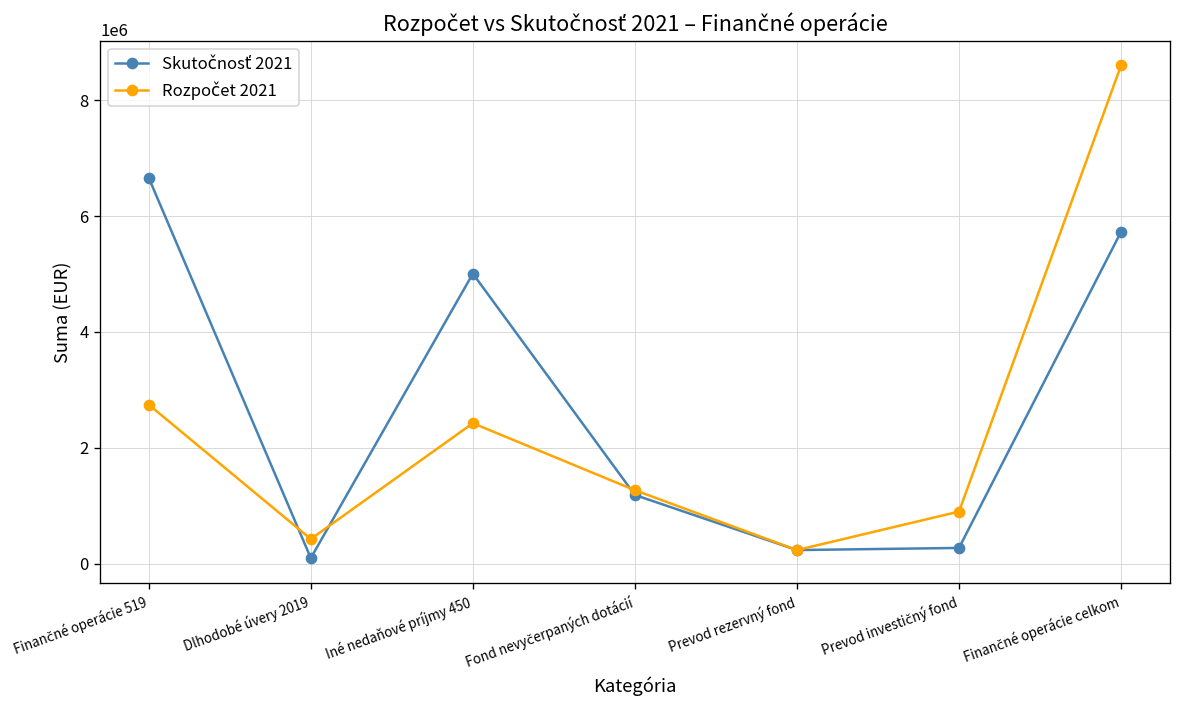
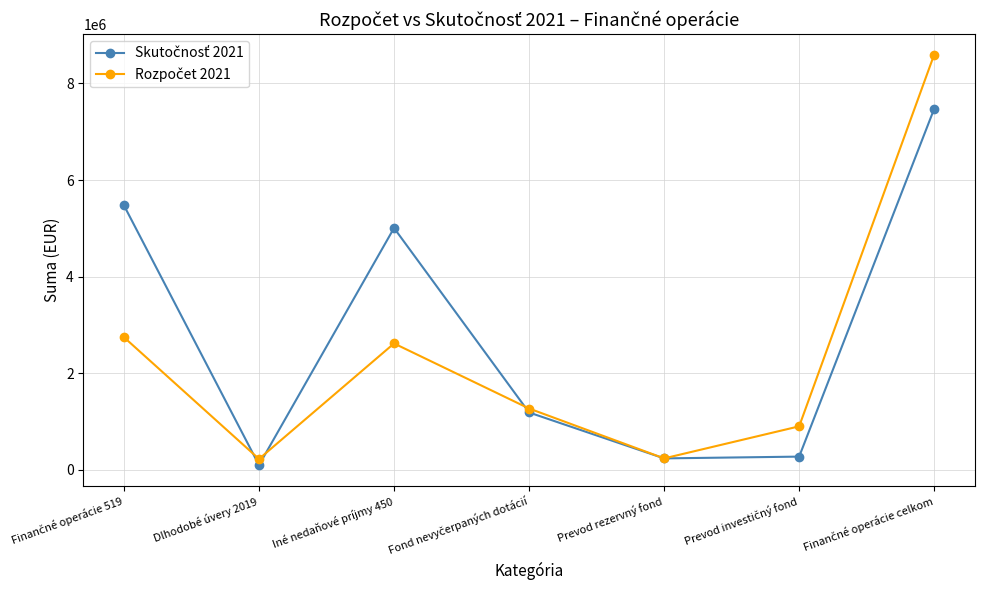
Skutočnosť 2021, Finančné operácie 519: 6700000 -> 5500000
Rozpočet 2021, Dlhodobé úvery 2019: 400000 -> 200000
Rozpočet 2021, Iné nedaňové príjmy 450: 2400000 -> 2600000
Skutočnosť 2021, Finančné operácie celkom: 5700000 -> 7500000
